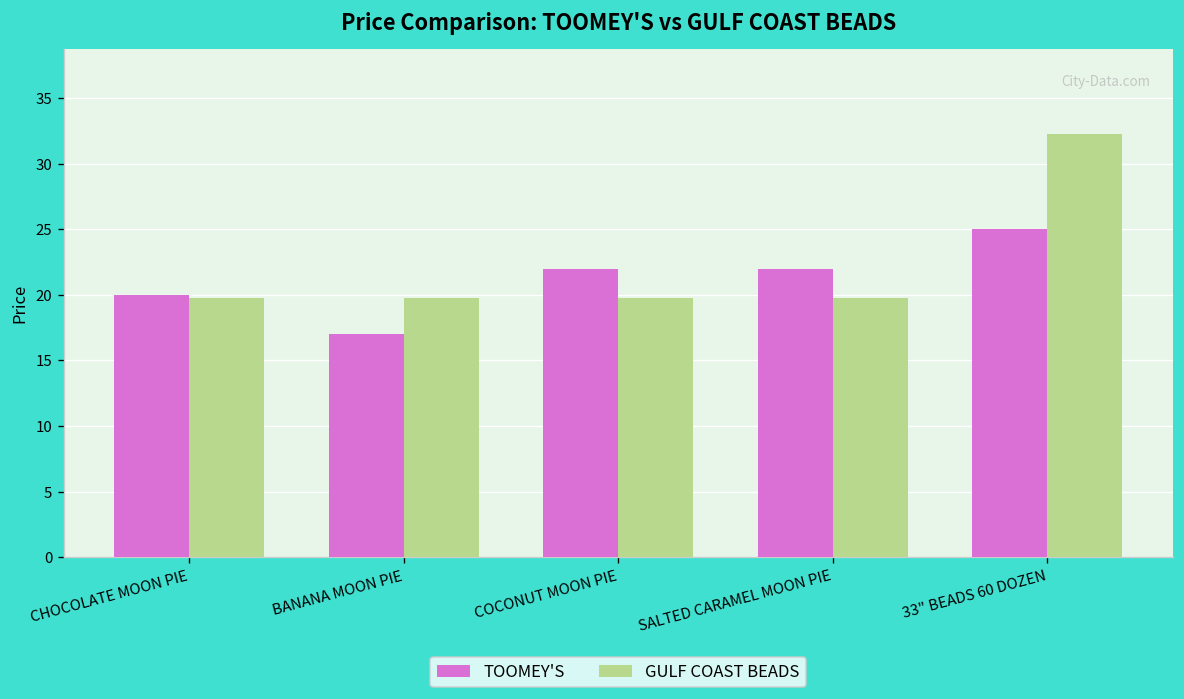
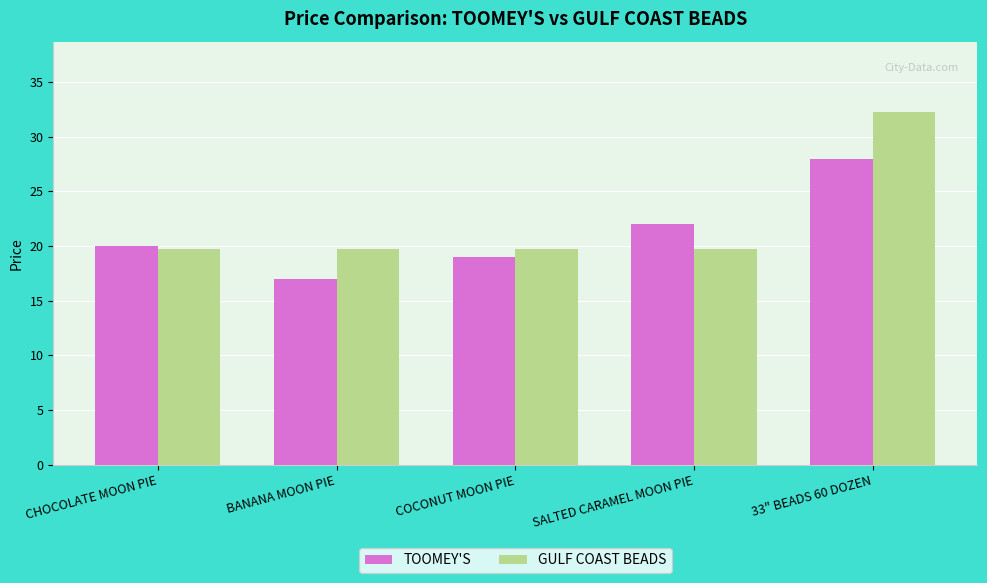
TOOMEY'S, COCONUT MOON PIE: 22 -> 19
TOOMEY'S, 33" BEADS 60 DOZEN: 25 -> 28
